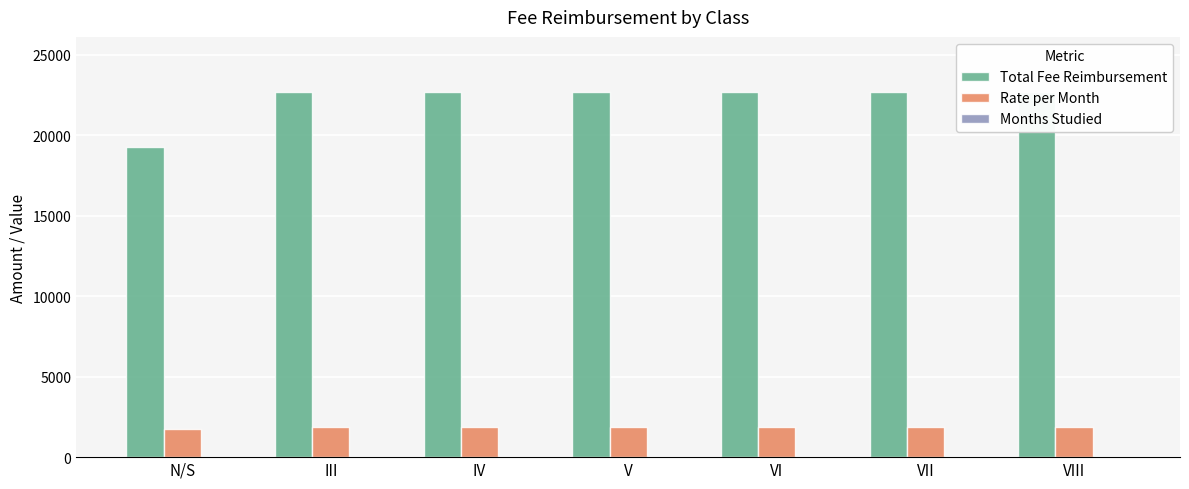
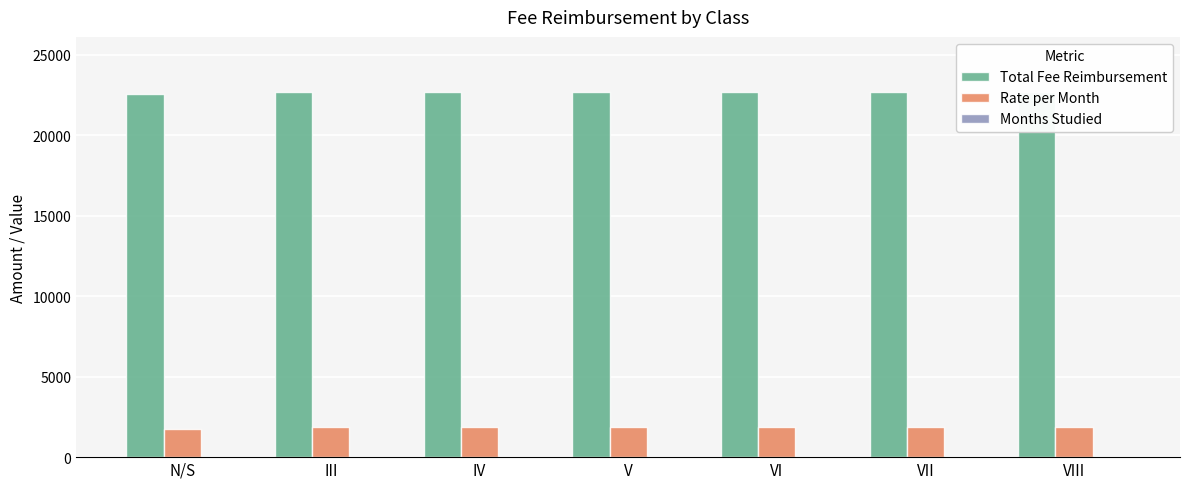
Total Fee Reimbursement, N/S: 19300 -> 22600
